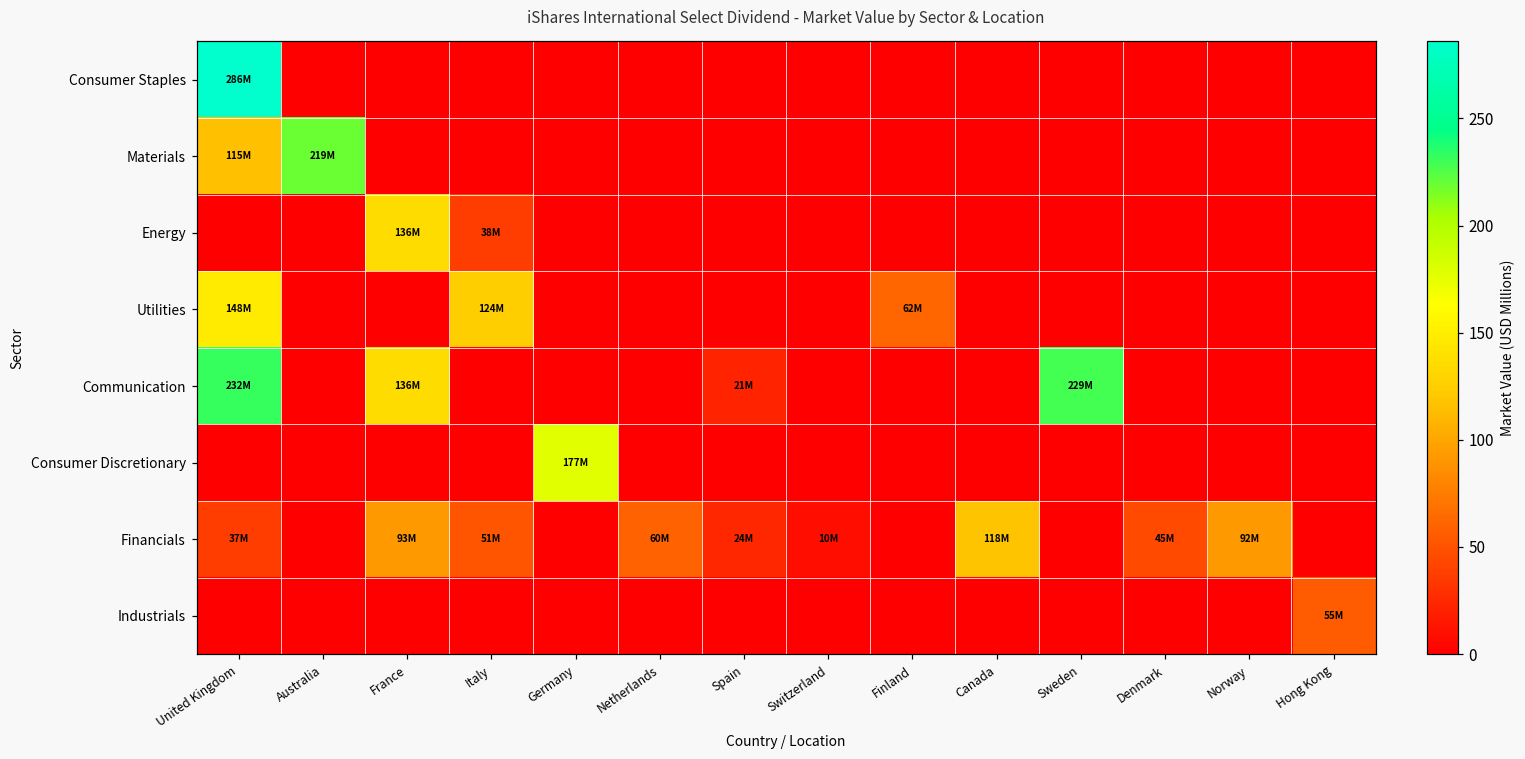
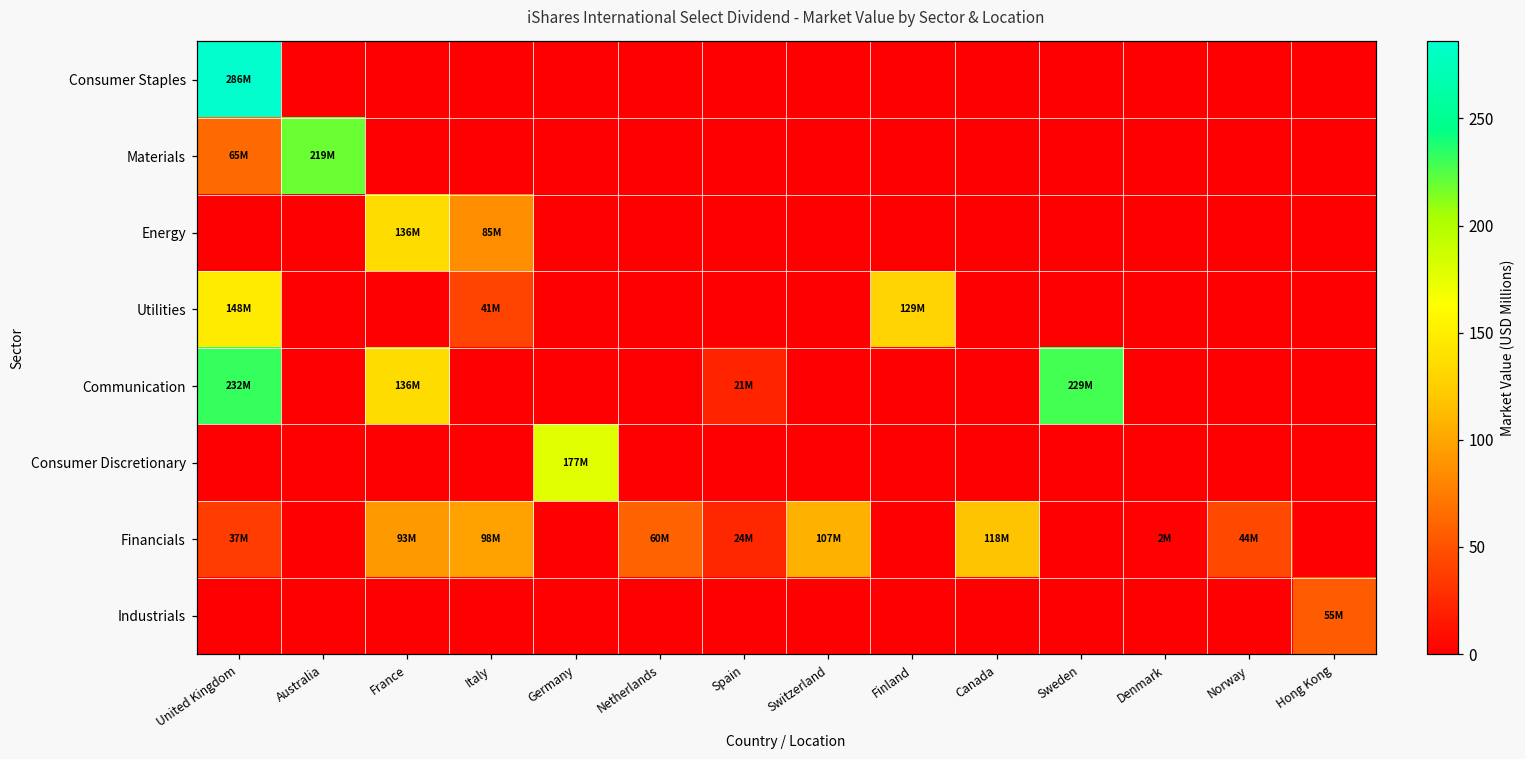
Materials, United Kingdom: 115M -> 65M
Energy, Italy: 38M -> 85M
Utilities, Italy: 124M -> 41M
Utilities, Finland: 62M -> 129M
Financials, Italy: 51M -> 98M
Financials, Switzerland: 10M -> 107M
Financials, Denmark: 45M -> 2M
Financials, Norway: 92M -> 44M
